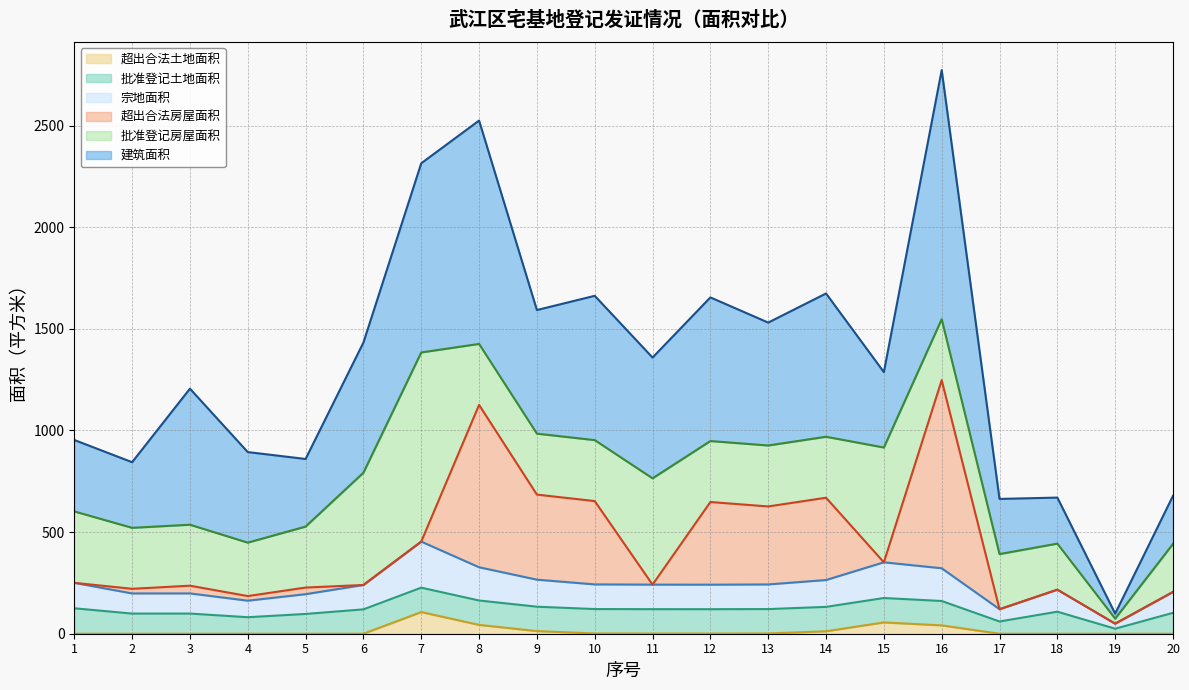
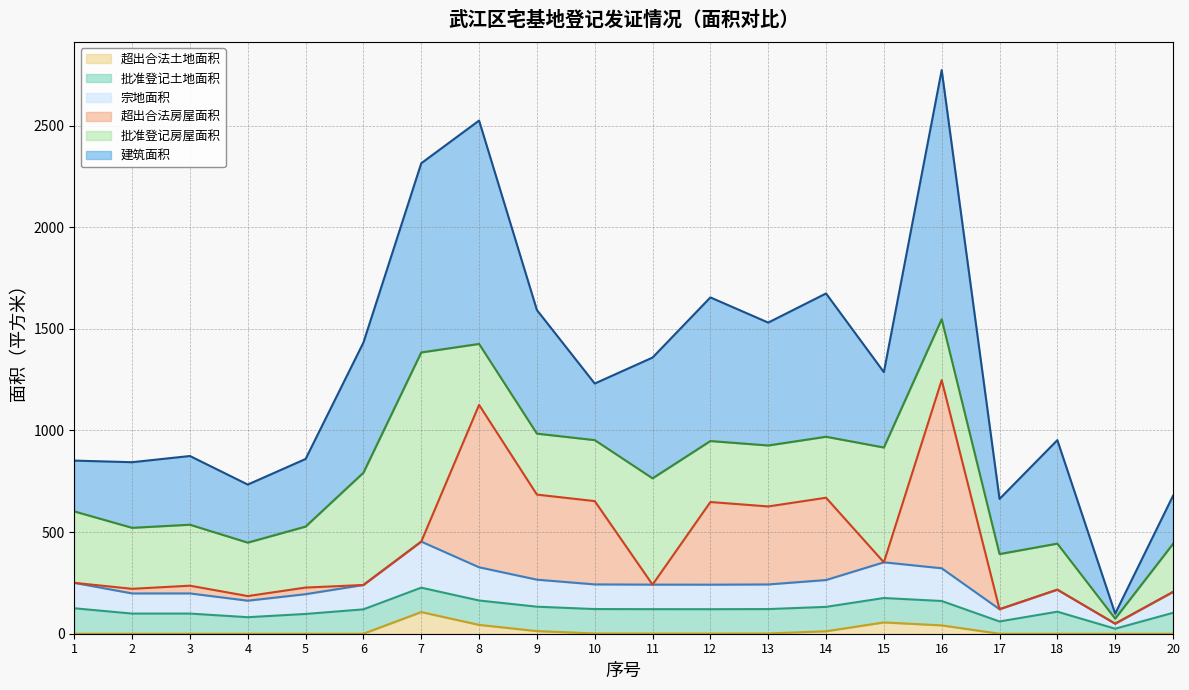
建筑面积, 1: 350 -> 250
建筑面积, 3: 670 -> 340
建筑面积, 4: 450 -> 290
建筑面积, 10: 710 -> 280
建筑面积, 18: 230 -> 510
